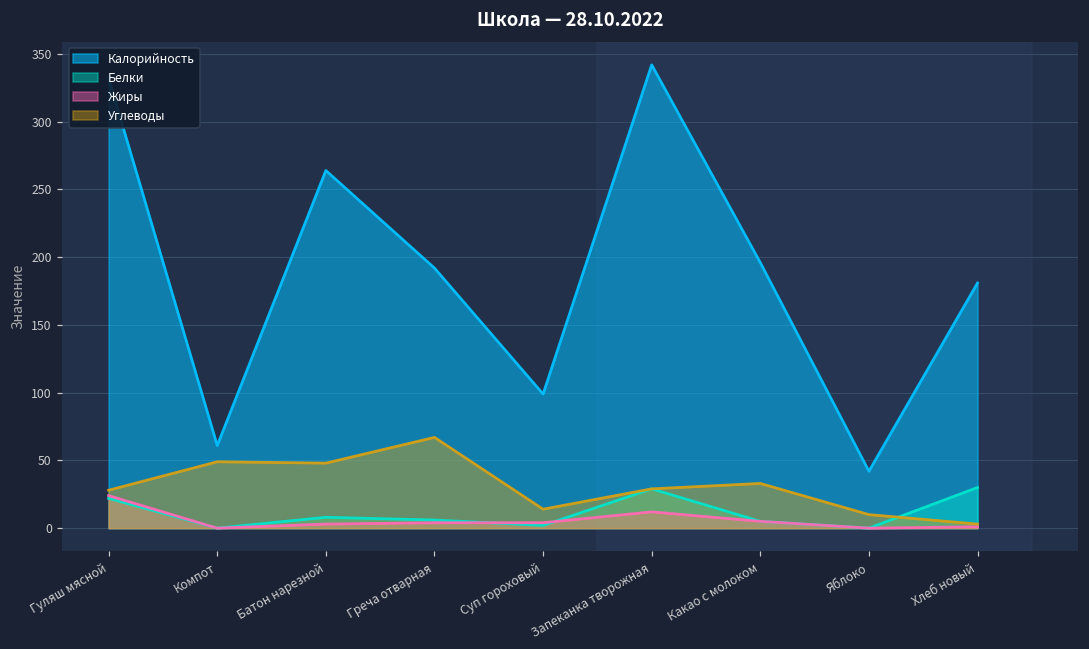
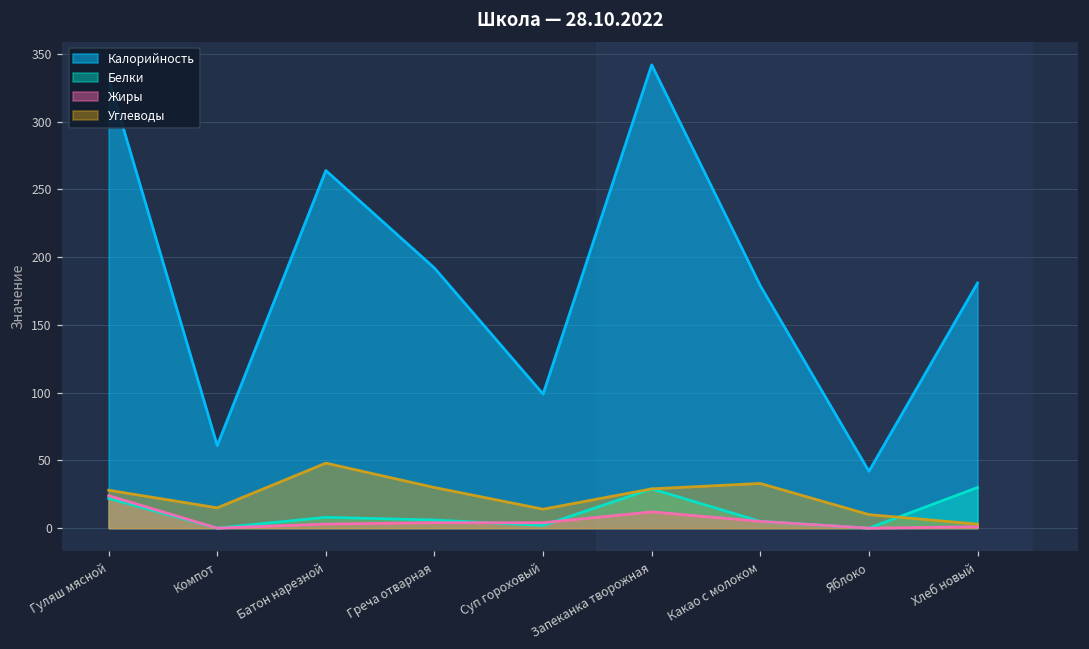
Углеводы, Компот: 49 -> 15
Углеводы, Греча отварная: 67 -> 30
Калорийность, Какао с молоком: 196 -> 179
